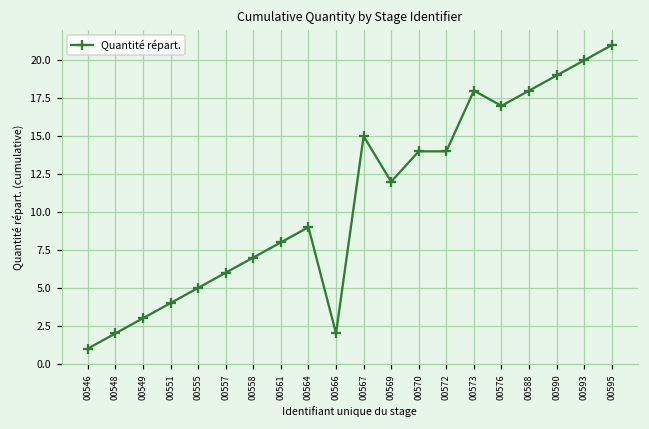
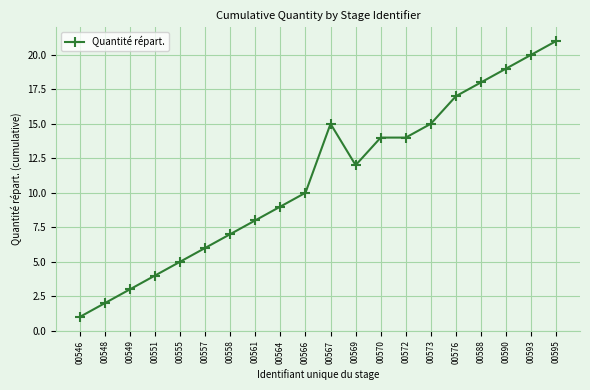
00566: 2 -> 10
00573: 18 -> 15
